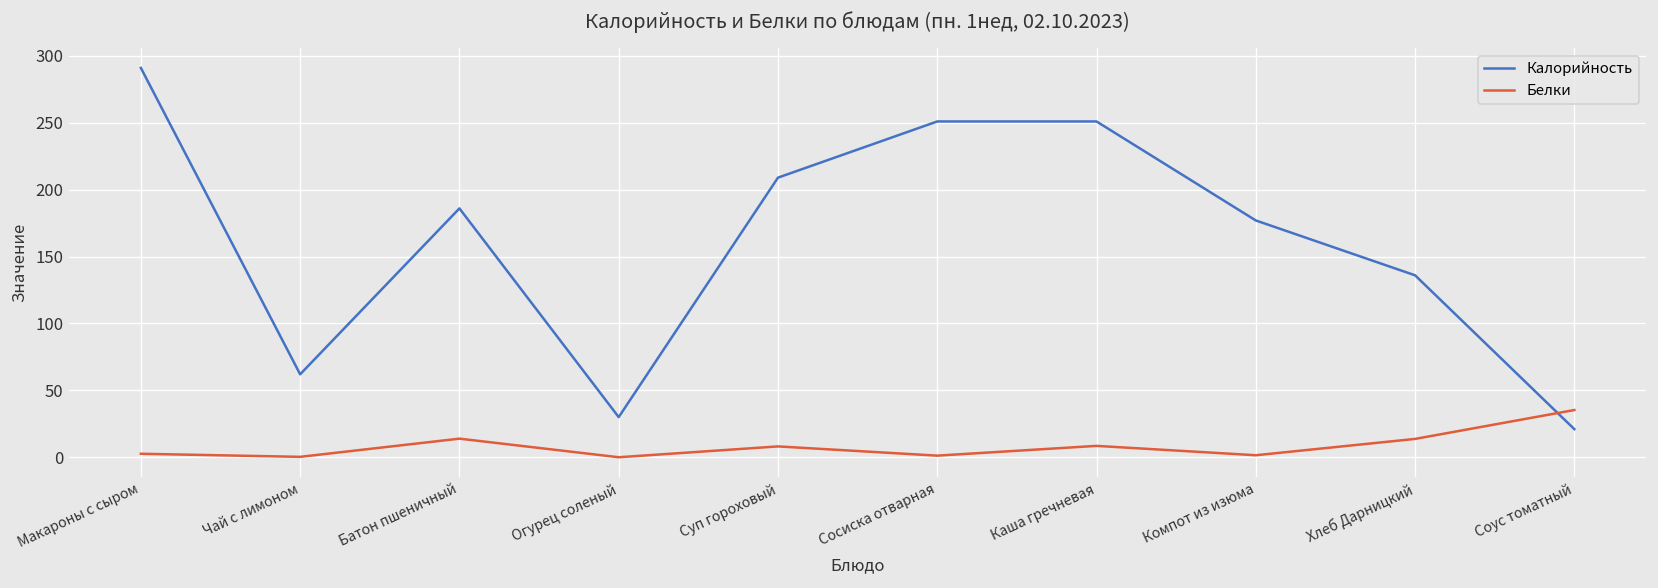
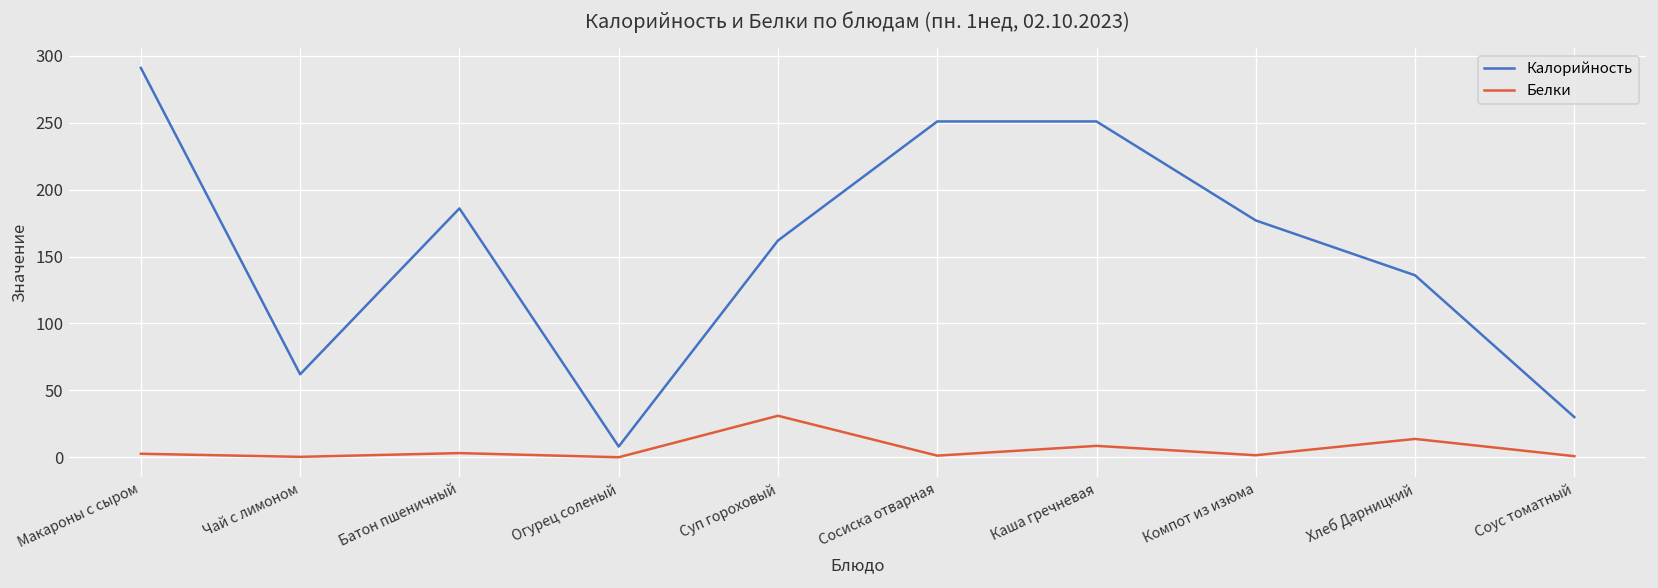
Белки, Батон пшеничный: 14 -> 3
Калорийность, Огурец соленый: 30 -> 8
Калорийность, Суп гороховый: 209 -> 162
Белки, Суп гороховый: 8 -> 31
Калорийность, Соус томатный: 21 -> 30
Белки, Соус томатный: 35 -> 1
